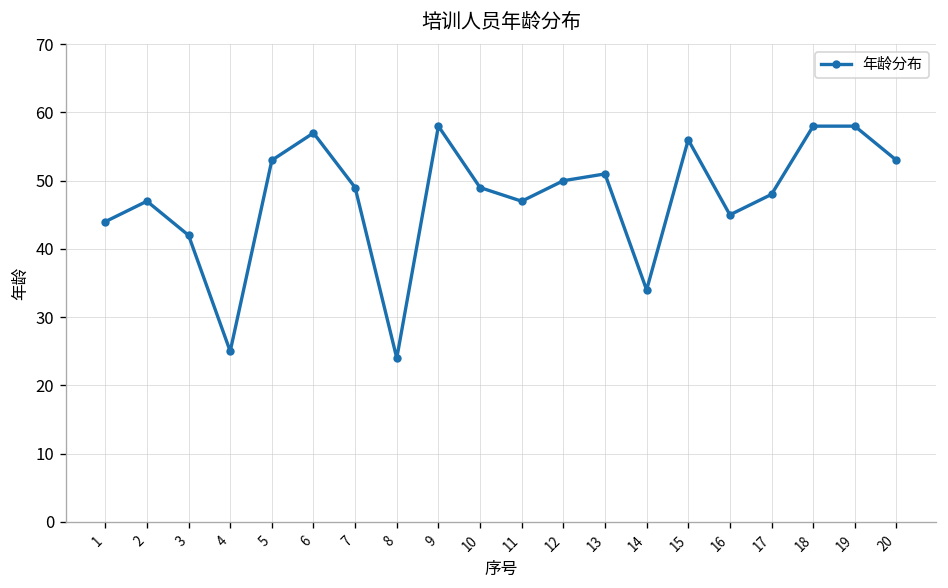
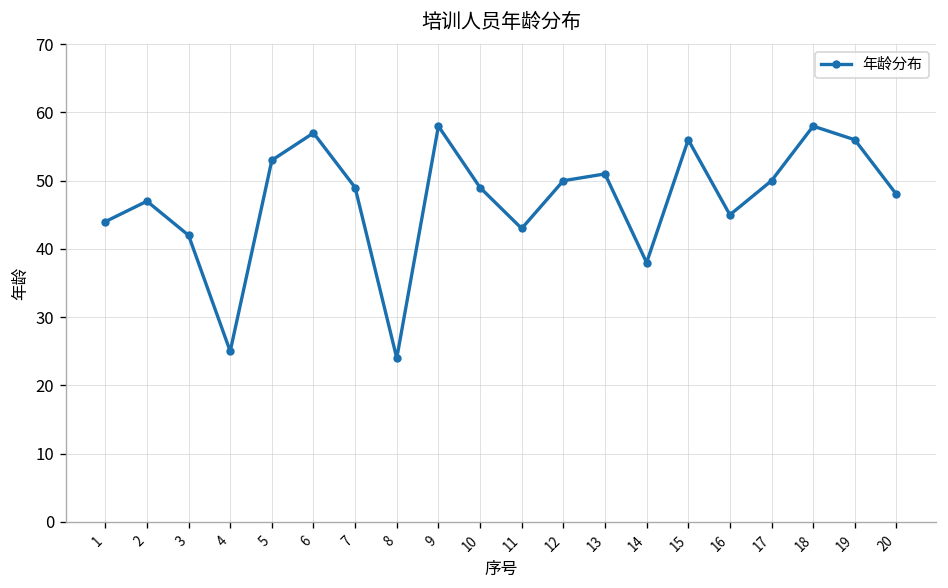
11: 47 -> 43
14: 34 -> 38
17: 48 -> 50
19: 58 -> 56
20: 53 -> 48
